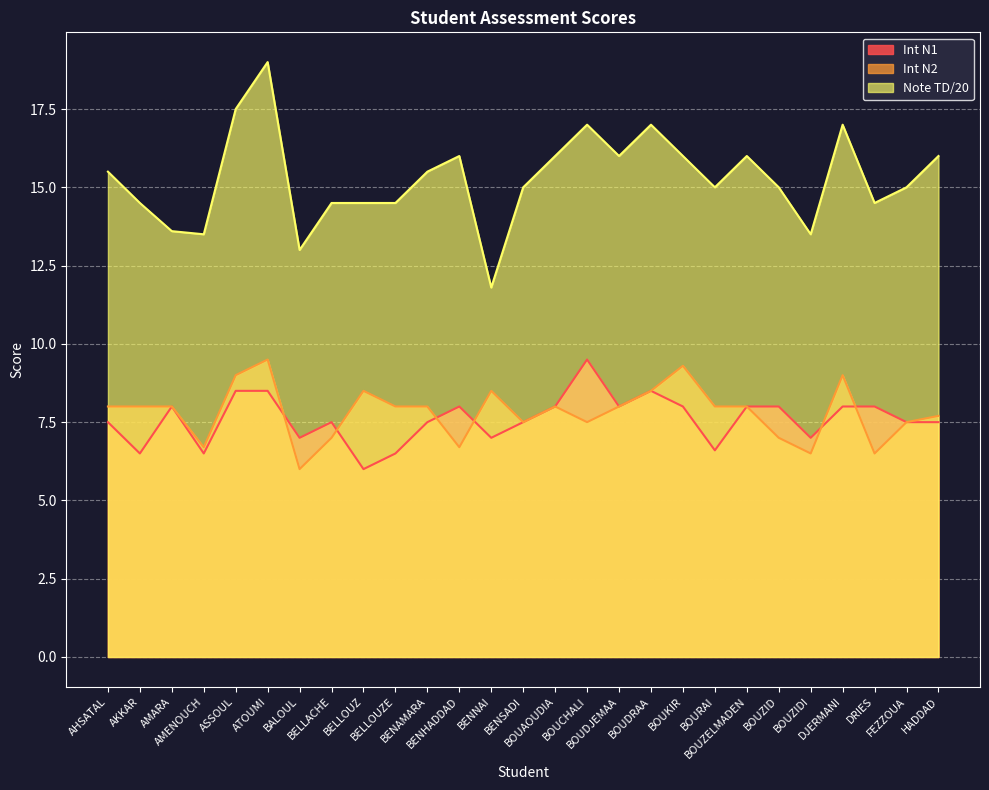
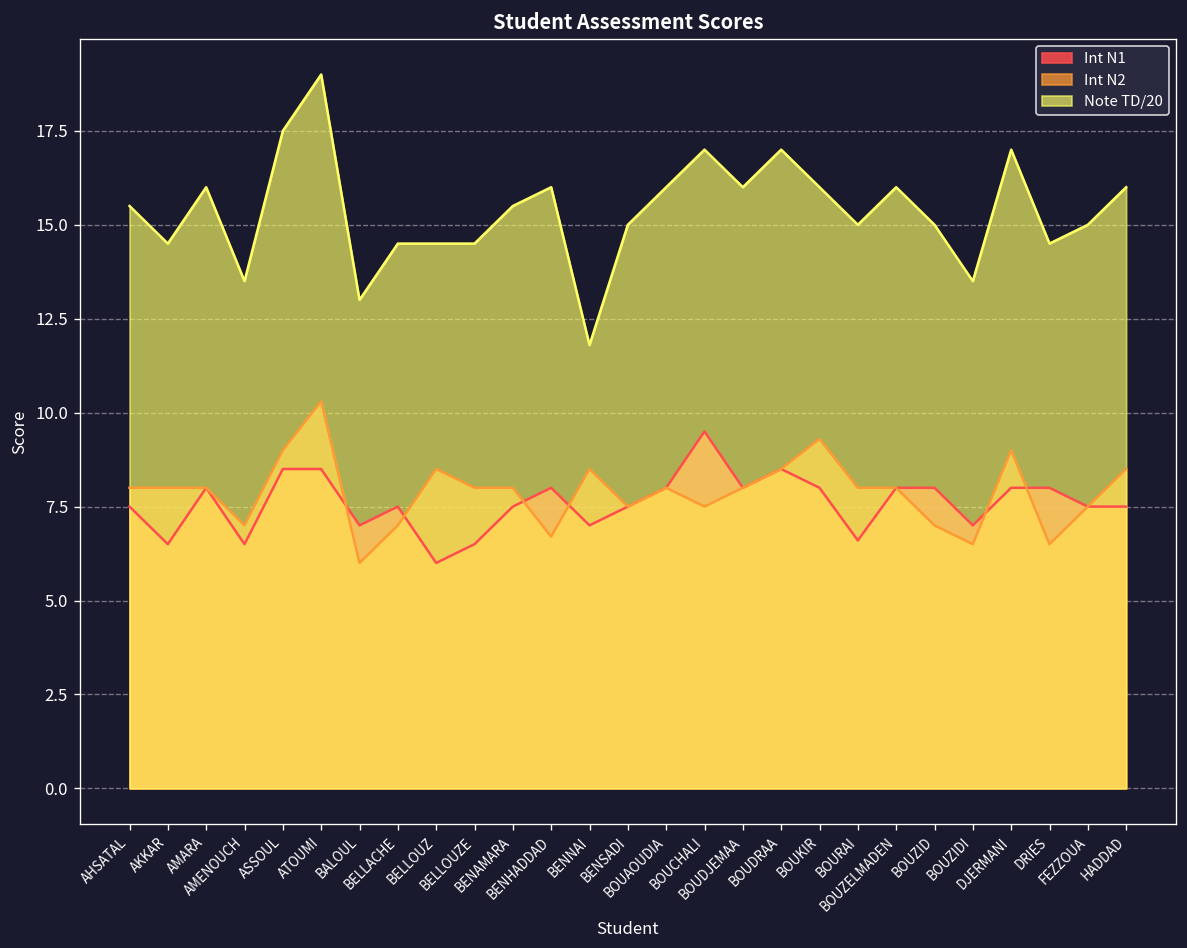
Note TD/20, AMARA: 13.6 -> 16.0
Int N2, AMENOUCH: 6.7 -> 7.0
Int N2, ATOUMI: 9.5 -> 10.3
Int N2, HADDAD: 7.7 -> 8.5
